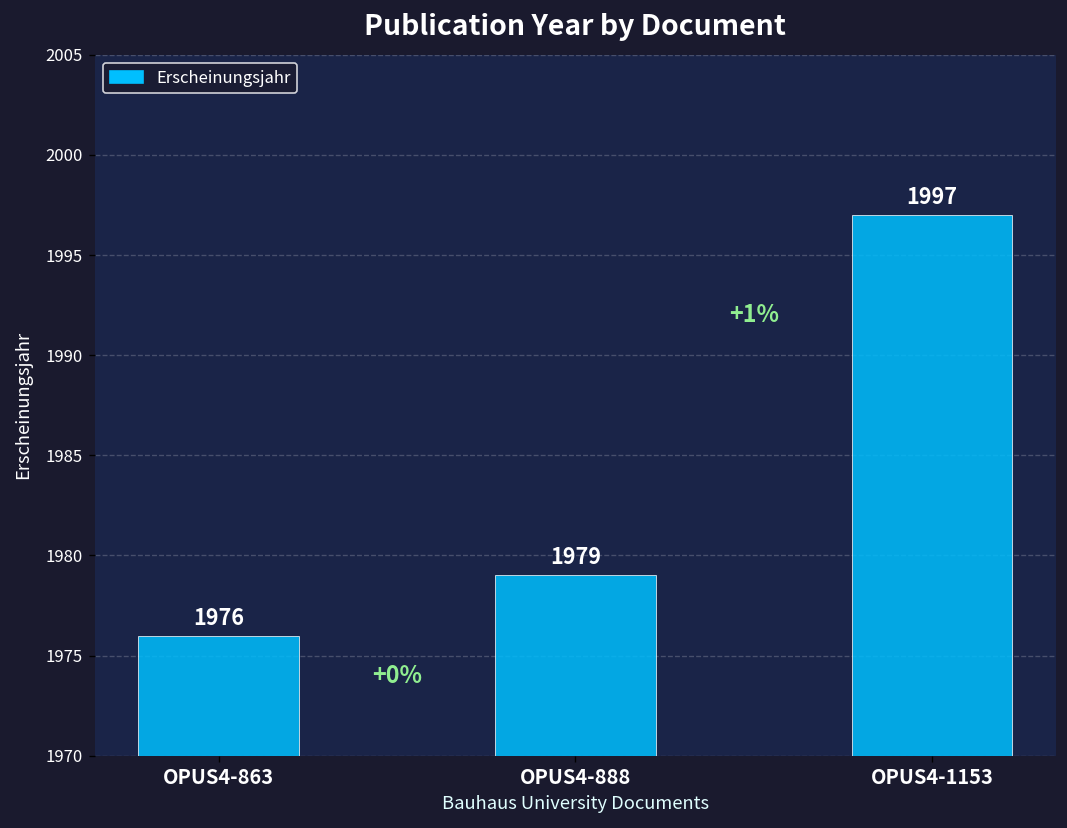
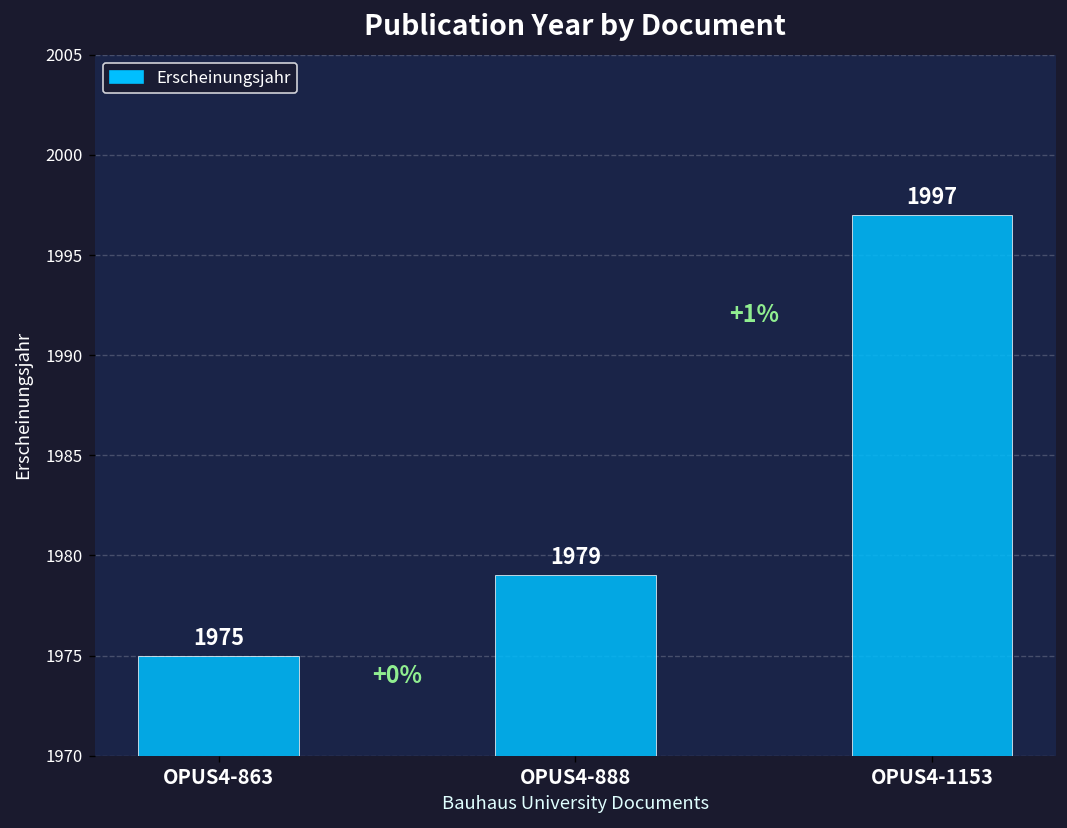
OPUS4-863: 1976 -> 1975
